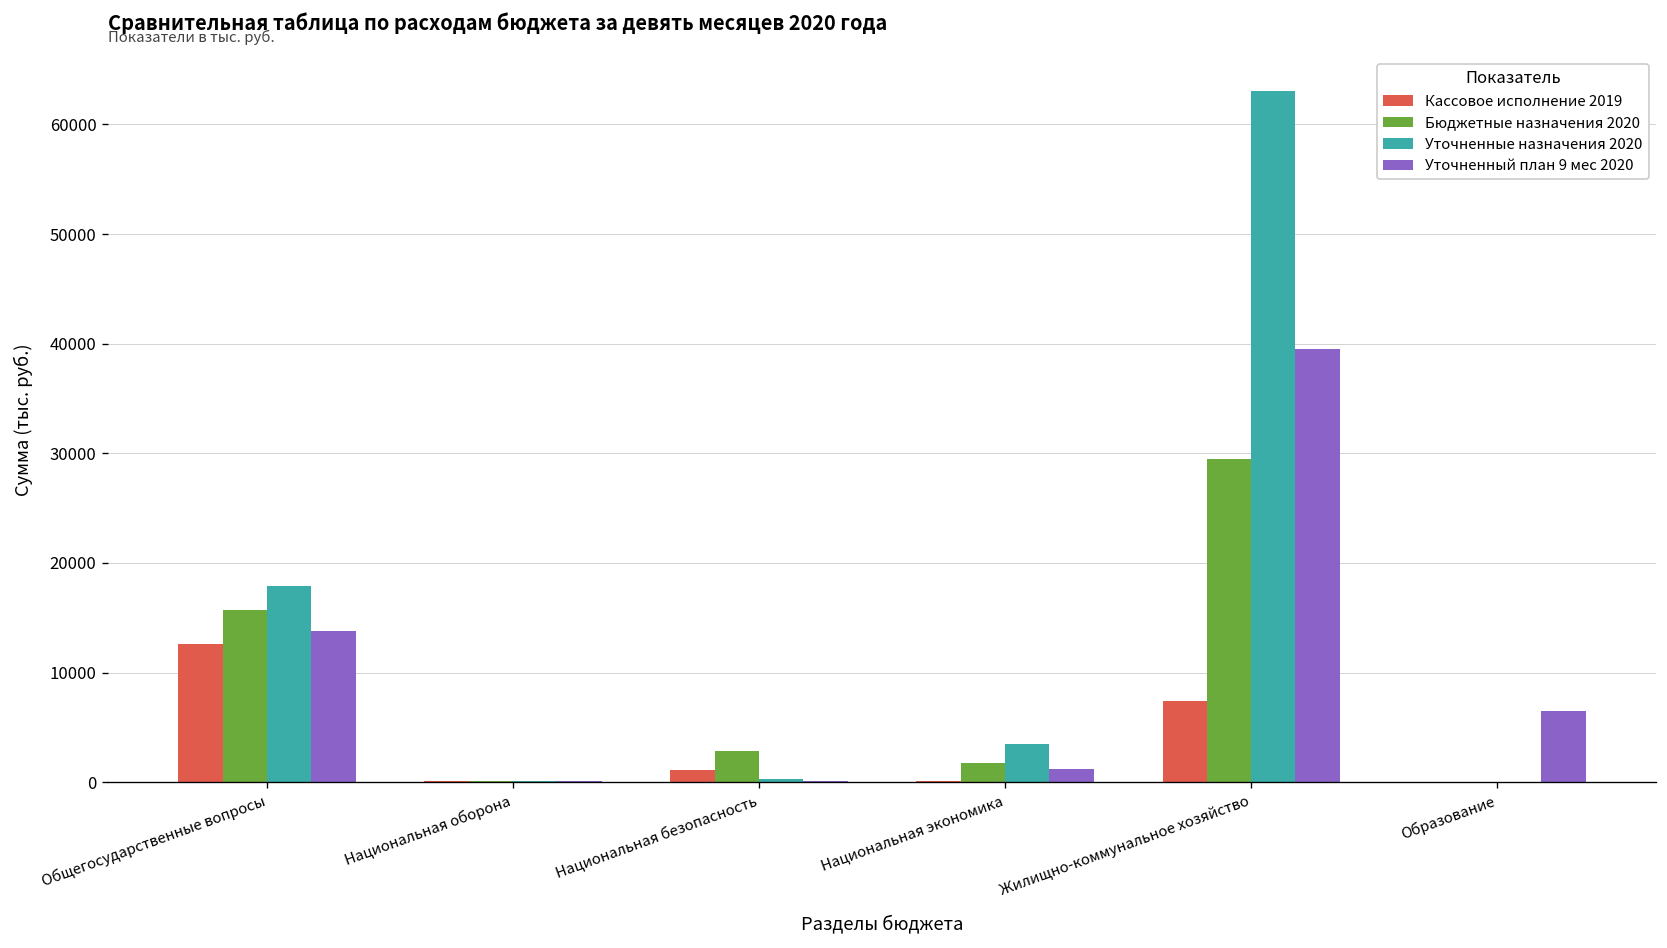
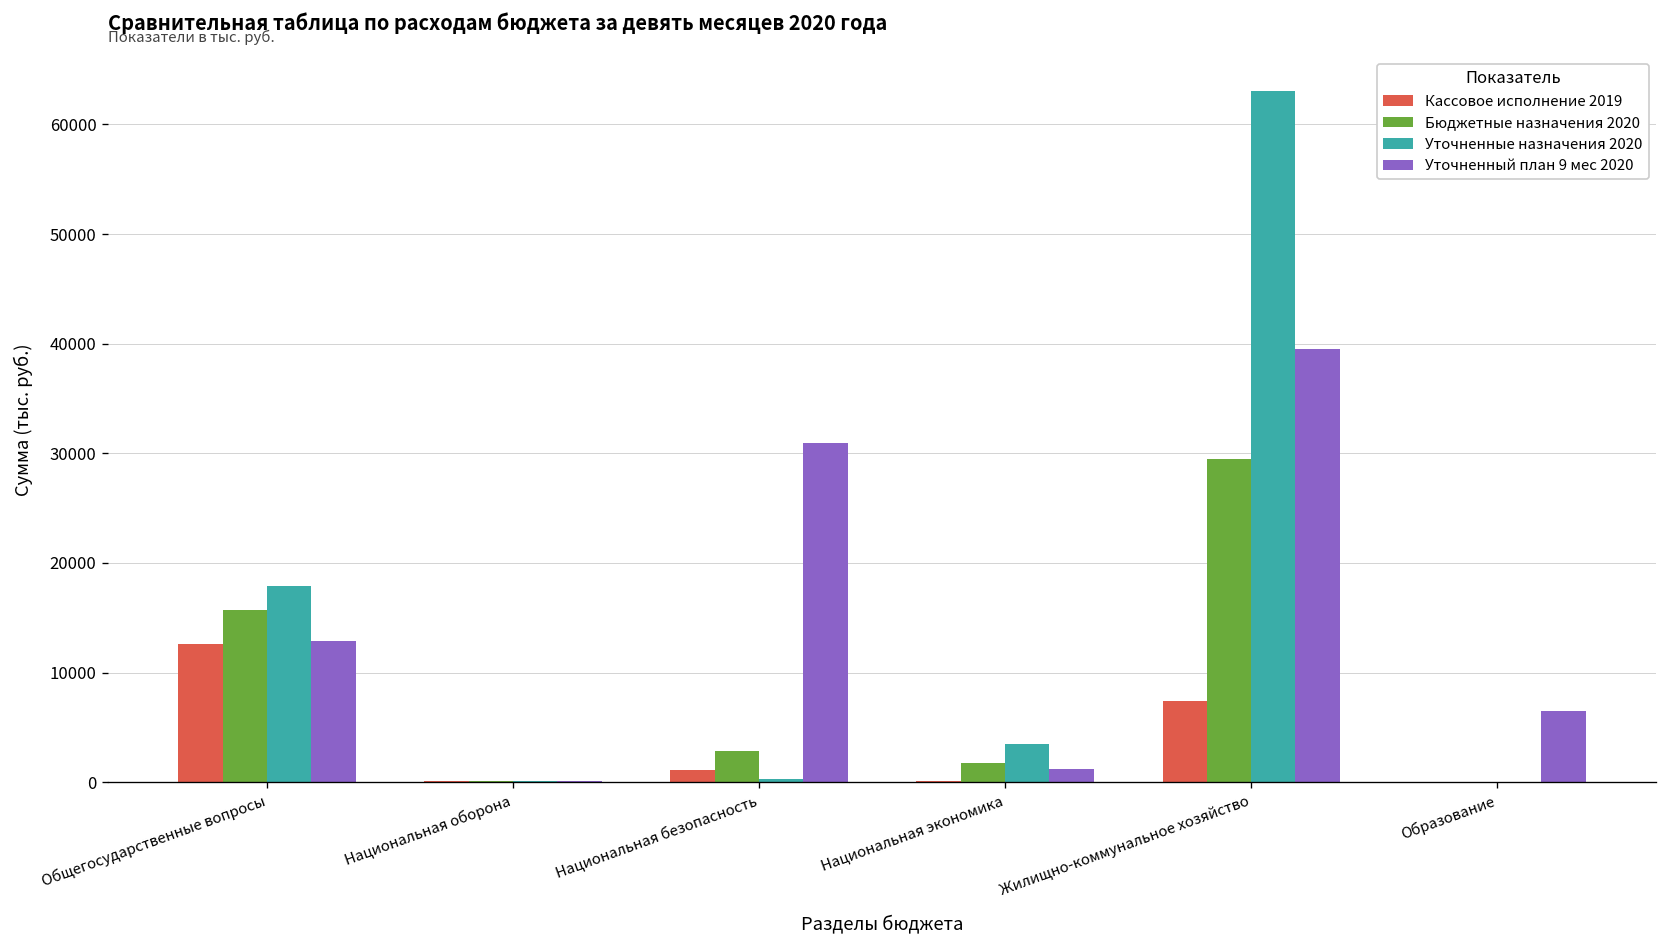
Уточненный план 9 мес 2020, Общегосударственные вопросы: 14000 -> 13000
Уточненный план 9 мес 2020, Национальная безопасность: 0 -> 31000
